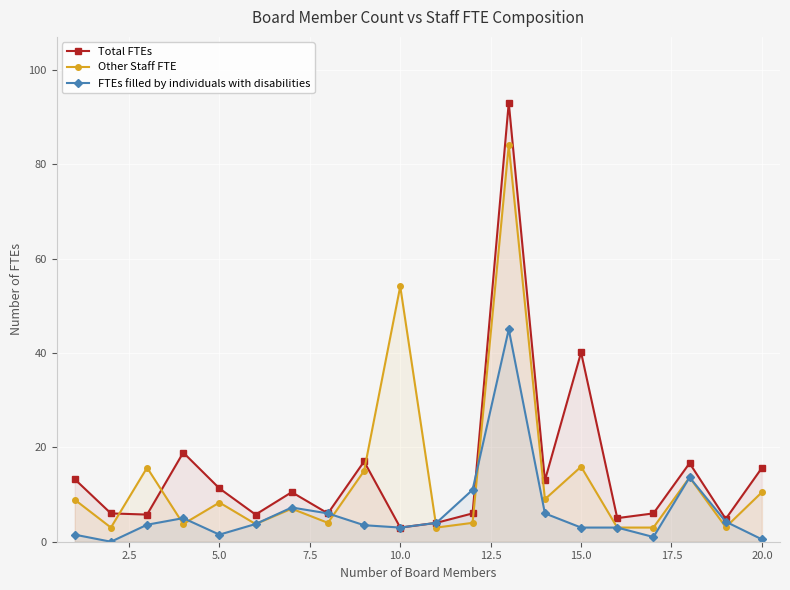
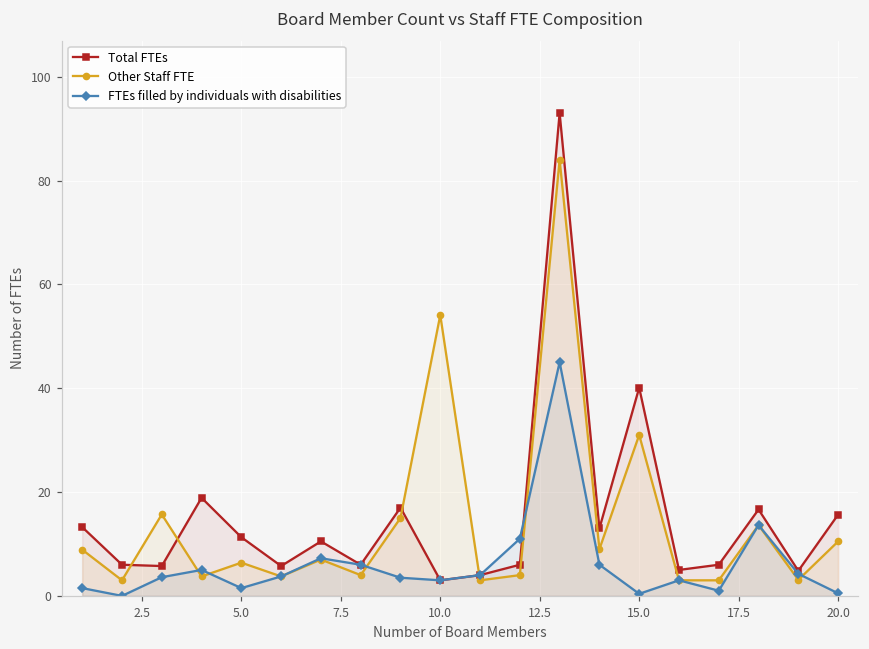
Other Staff FTE, 5.0: 8 -> 6
Other Staff FTE, 15.0: 16 -> 31
FTEs filled by individuals with disabilities, 15.0: 3 -> 0
